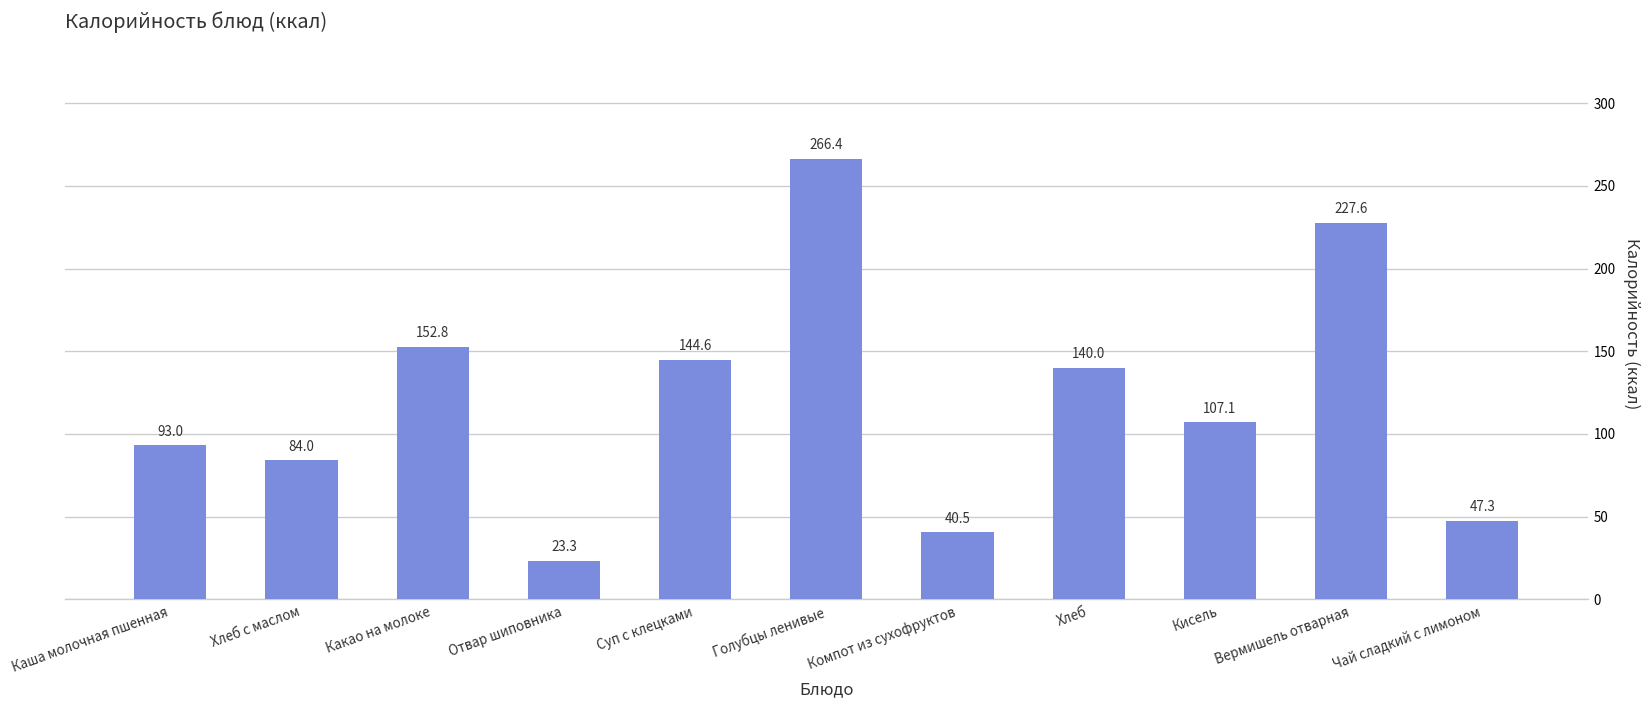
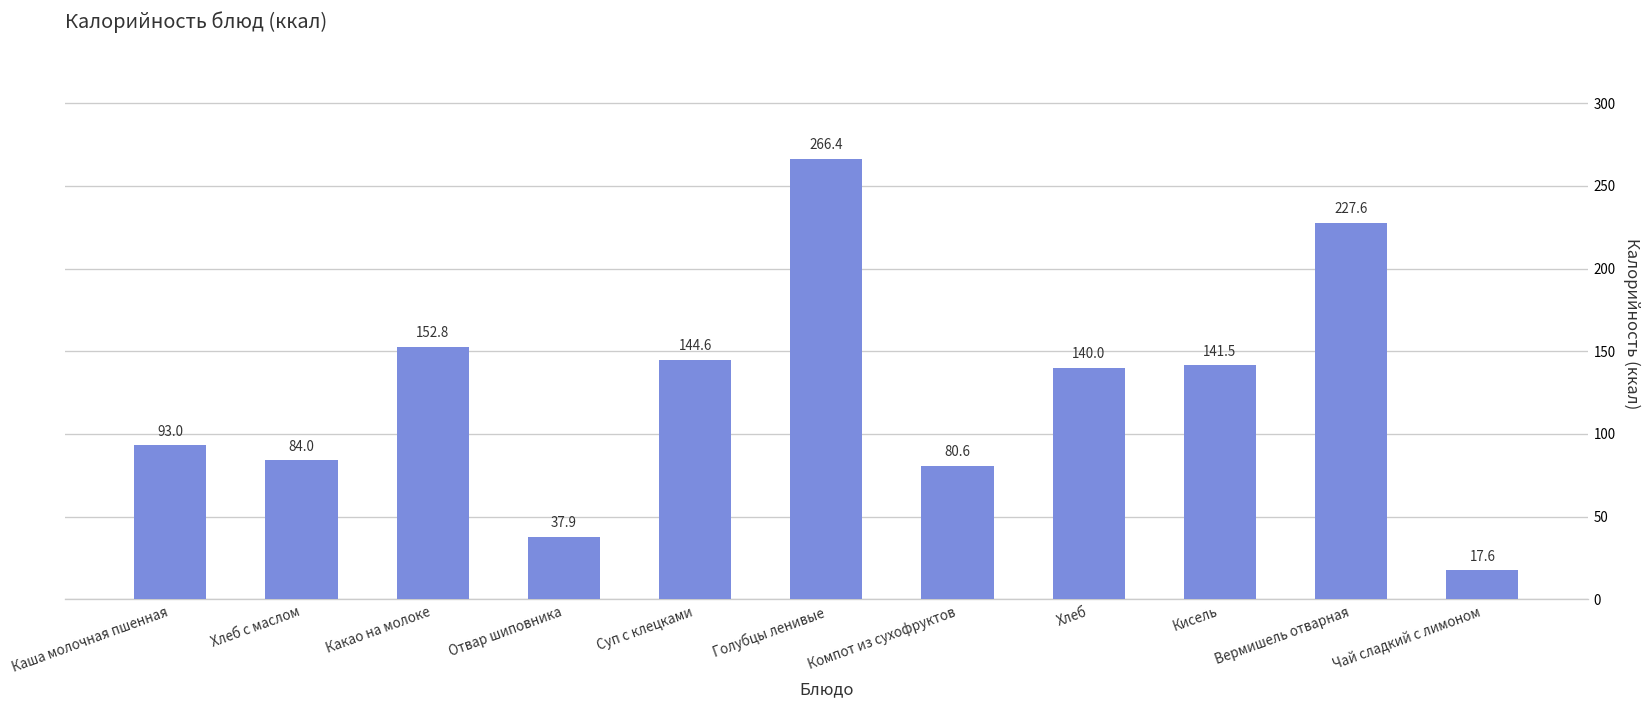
Отвар шиповника: 23.3 -> 37.9
Компот из сухофруктов: 40.5 -> 80.6
Кисель: 107.1 -> 141.5
Чай сладкий с лимоном: 47.3 -> 17.6
